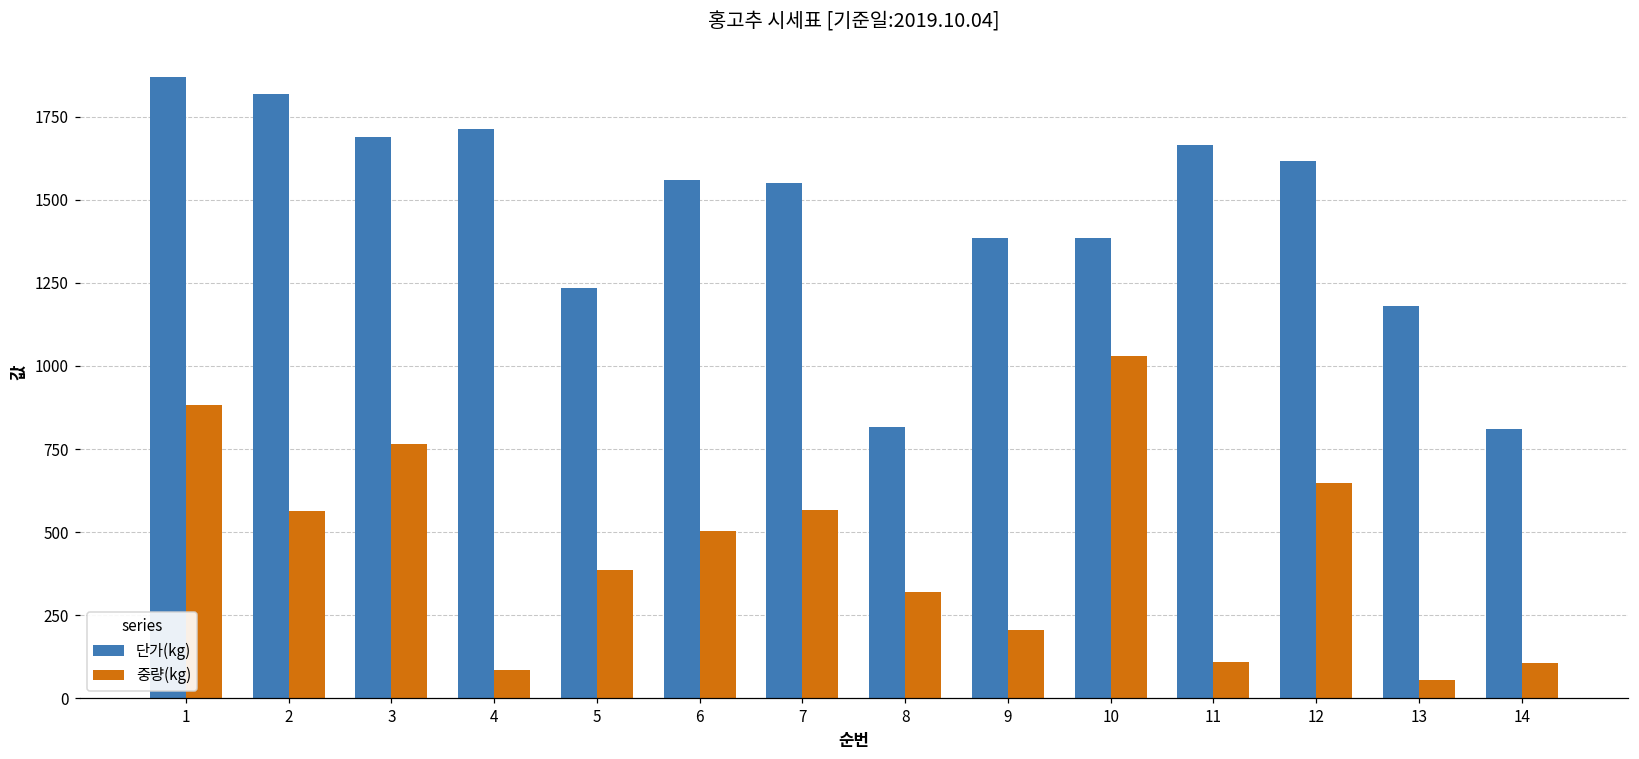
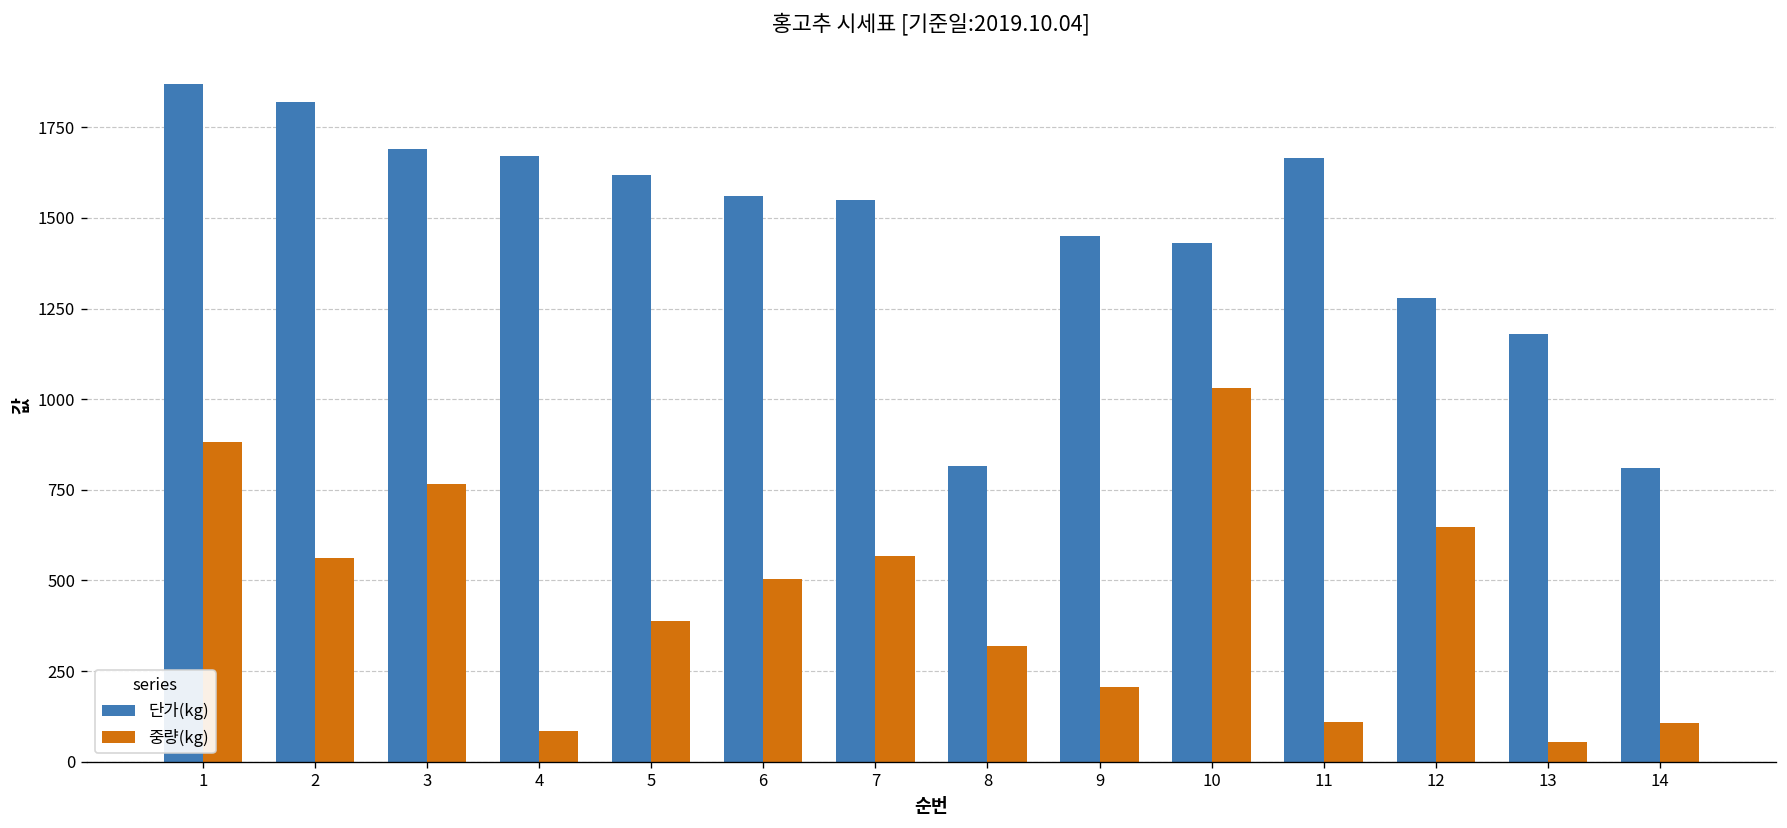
단가(kg), 4: 1710 -> 1670
단가(kg), 5: 1240 -> 1620
단가(kg), 9: 1380 -> 1450
단가(kg), 10: 1380 -> 1430
단가(kg), 12: 1620 -> 1280
